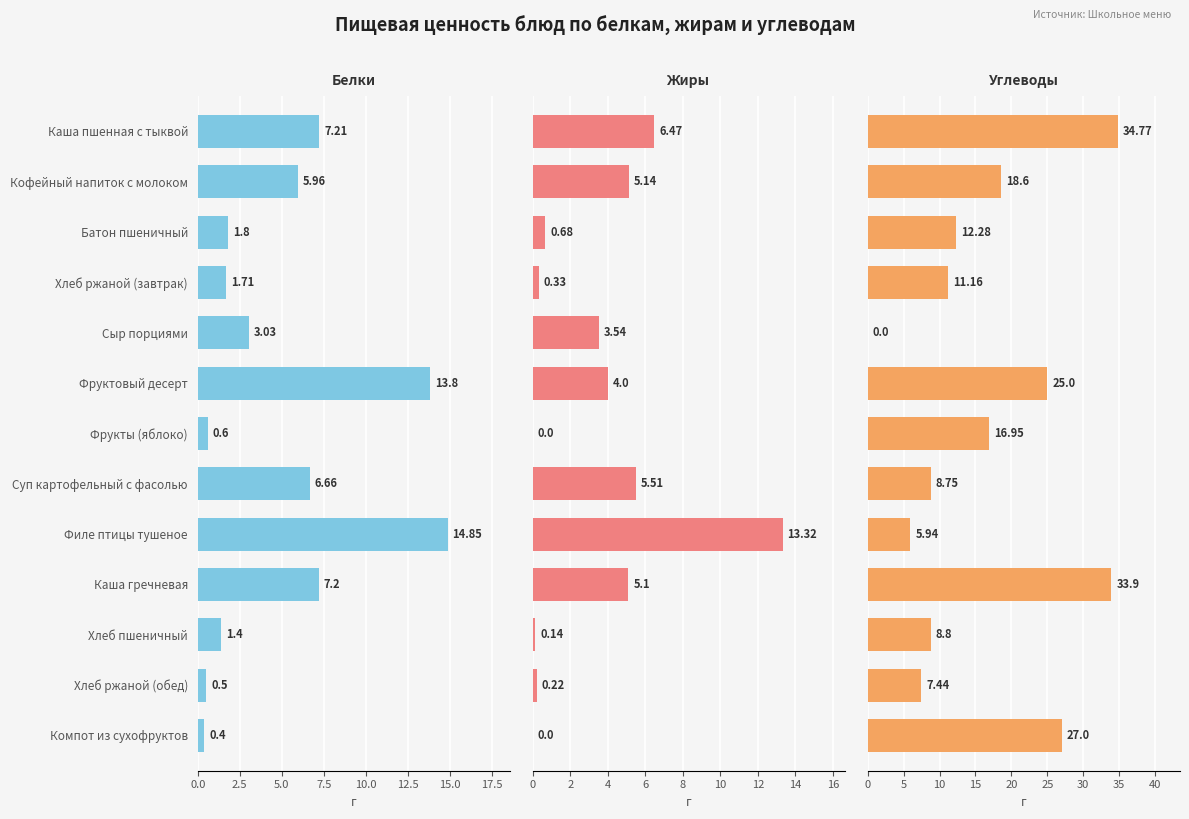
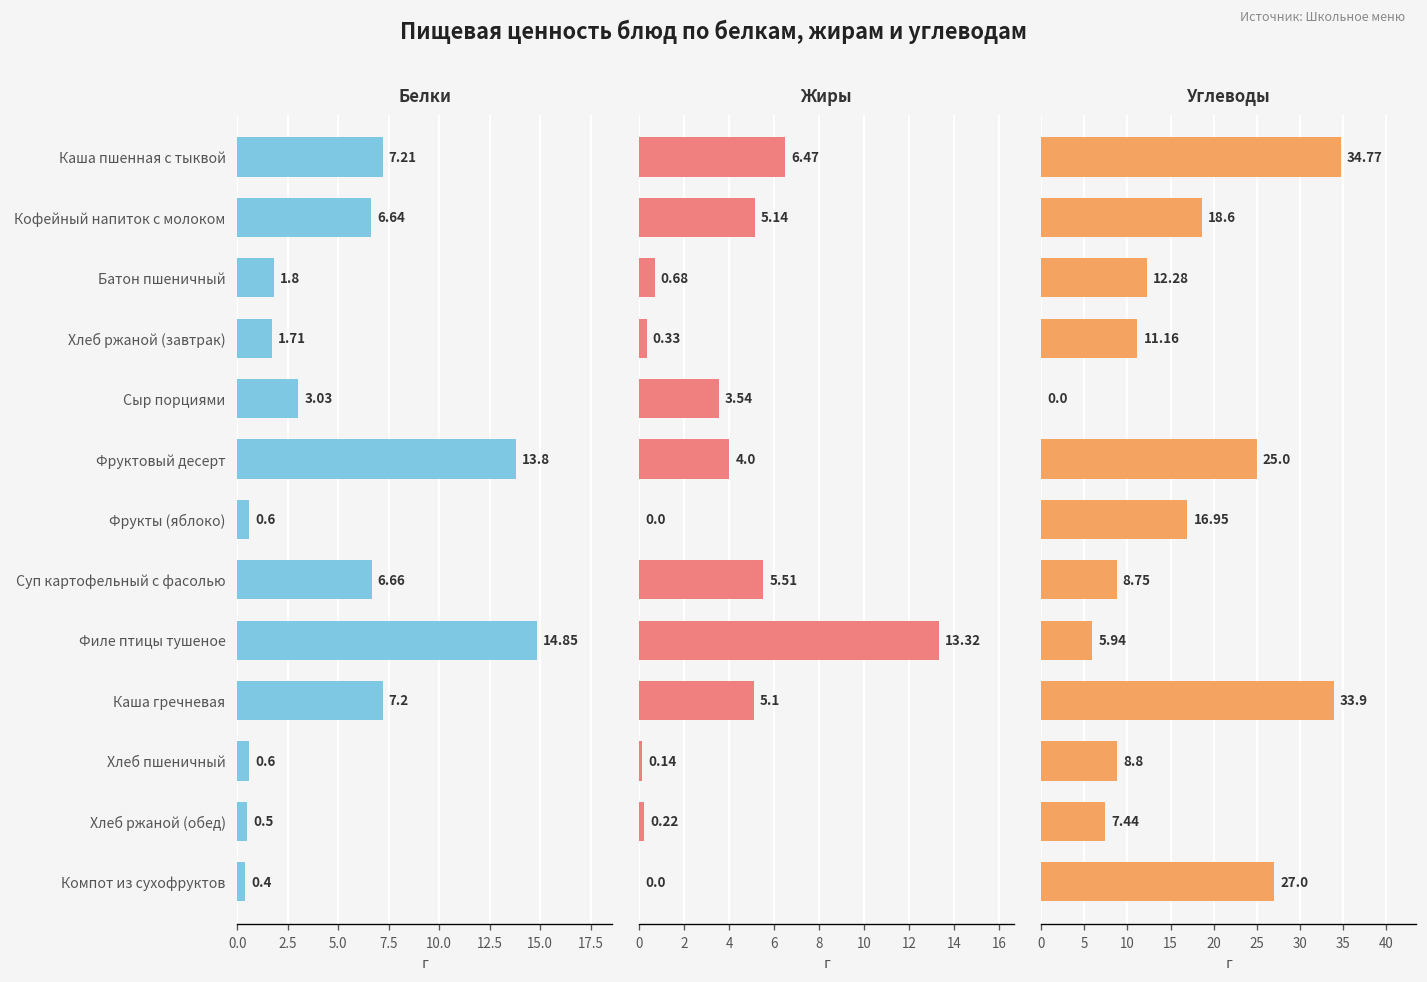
Белки, Кофейный напиток с молоком: 5.96 -> 6.64
Белки, Хлеб пшеничный: 1.4 -> 0.6
